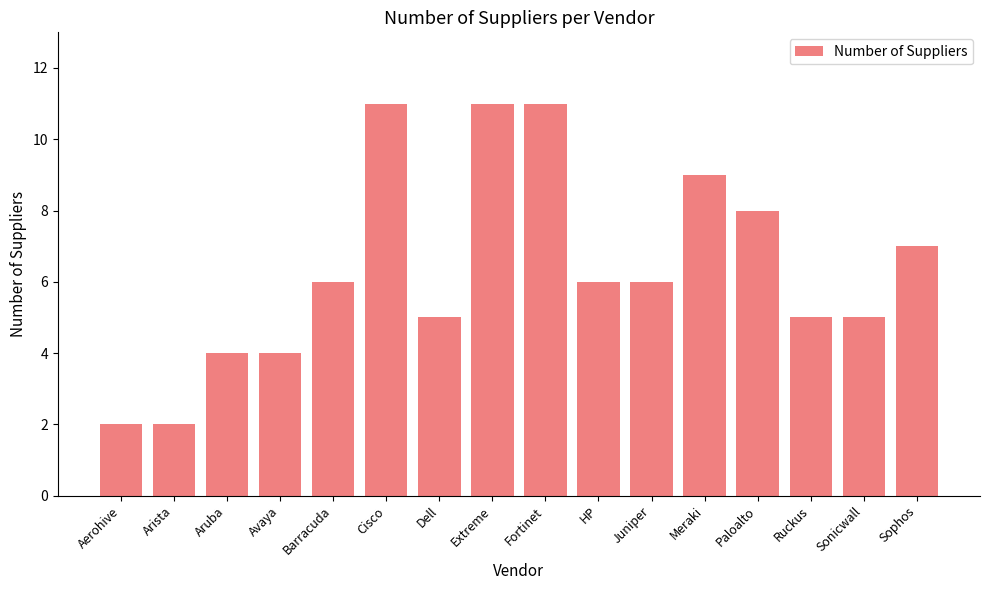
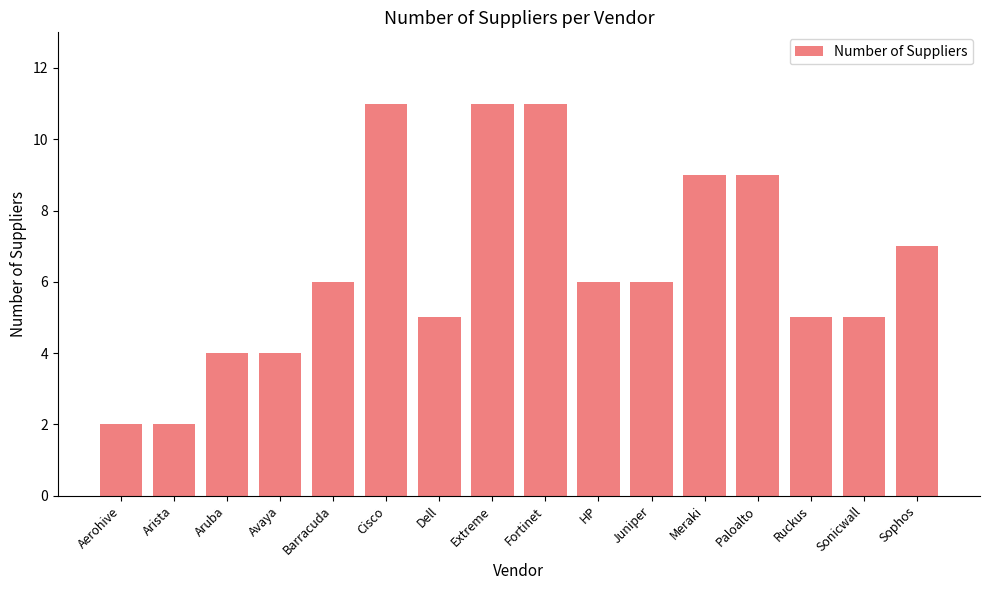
Paloalto: 8 -> 9
